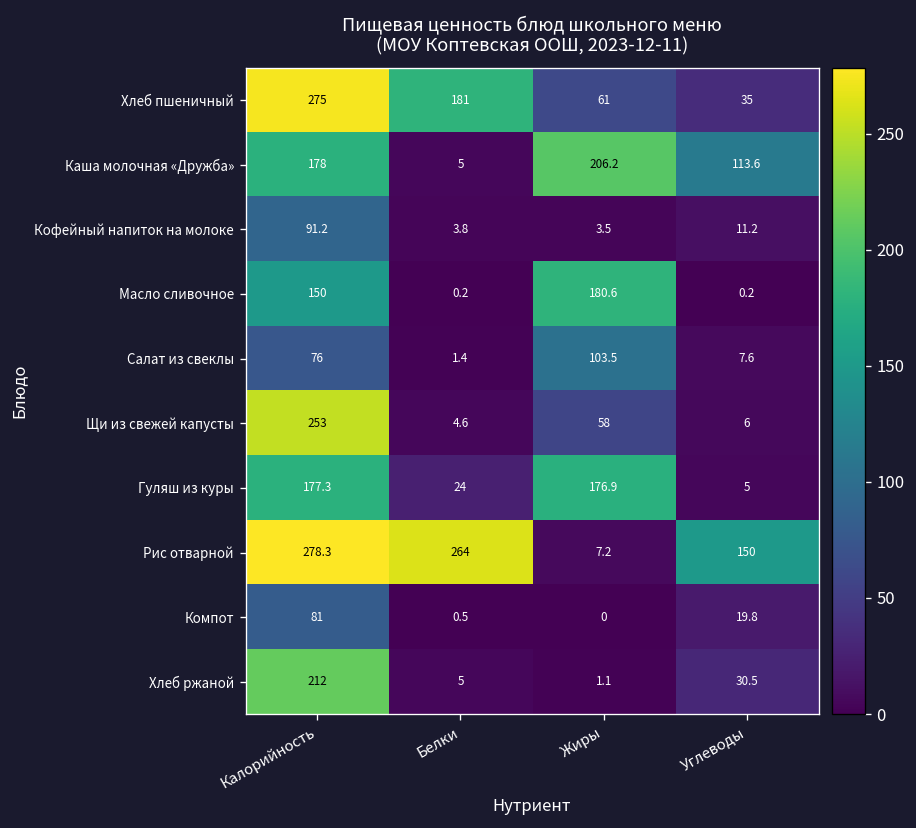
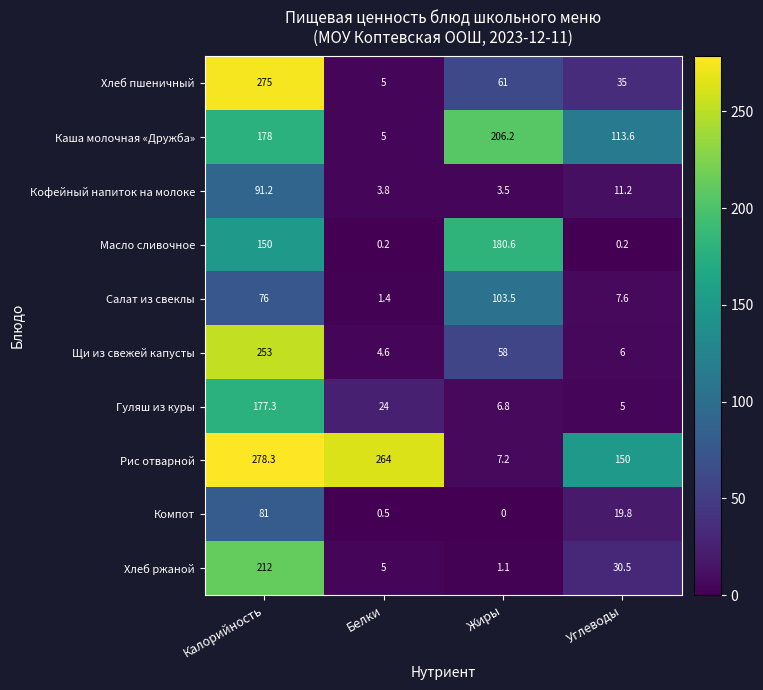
Хлеб пшеничный, Белки: 181 -> 5
Гуляш из куры, Жиры: 176.9 -> 6.8
